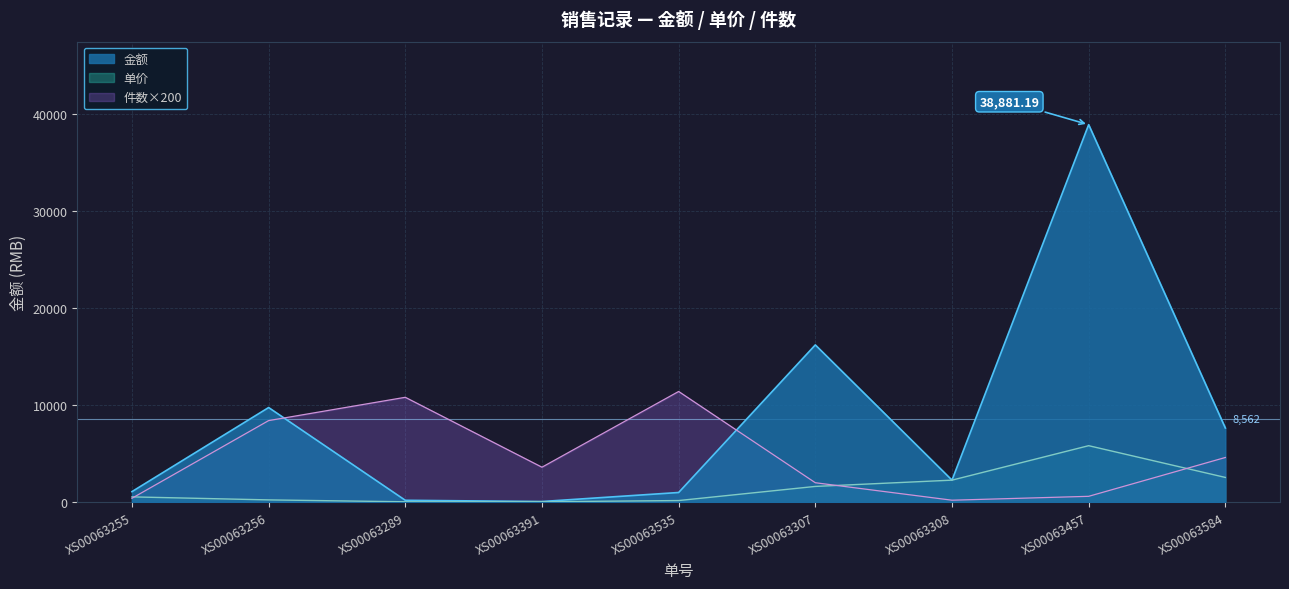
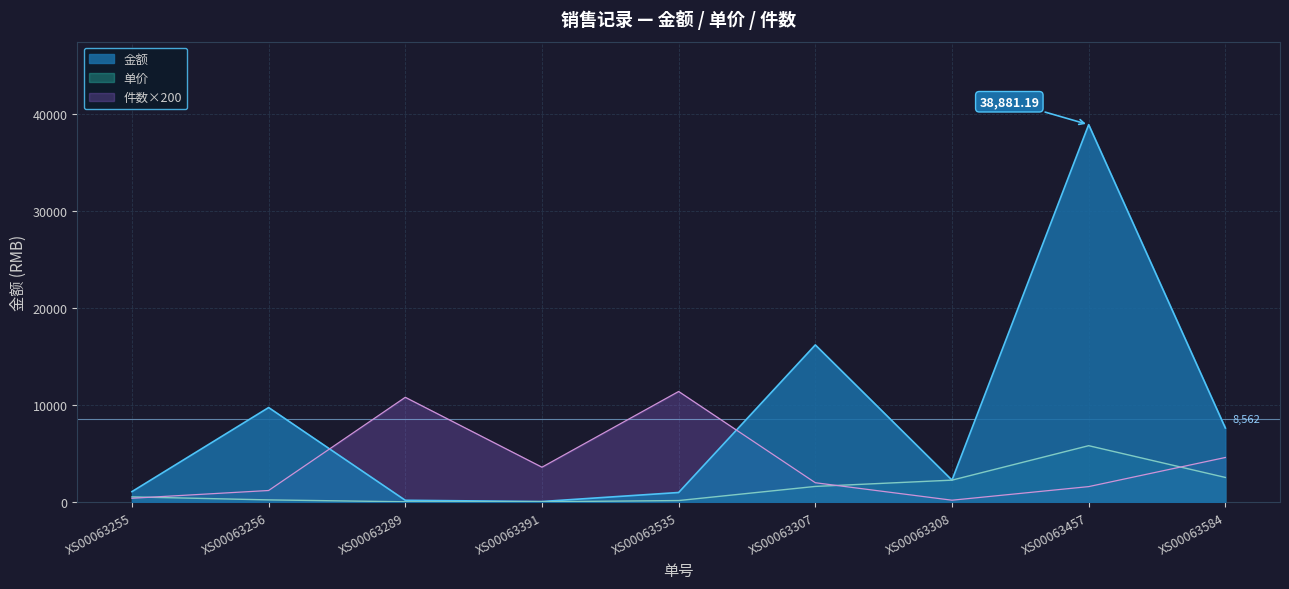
件数×200, XS00063256: 8000 -> 1000
件数×200, XS00063457: 1000 -> 2000
